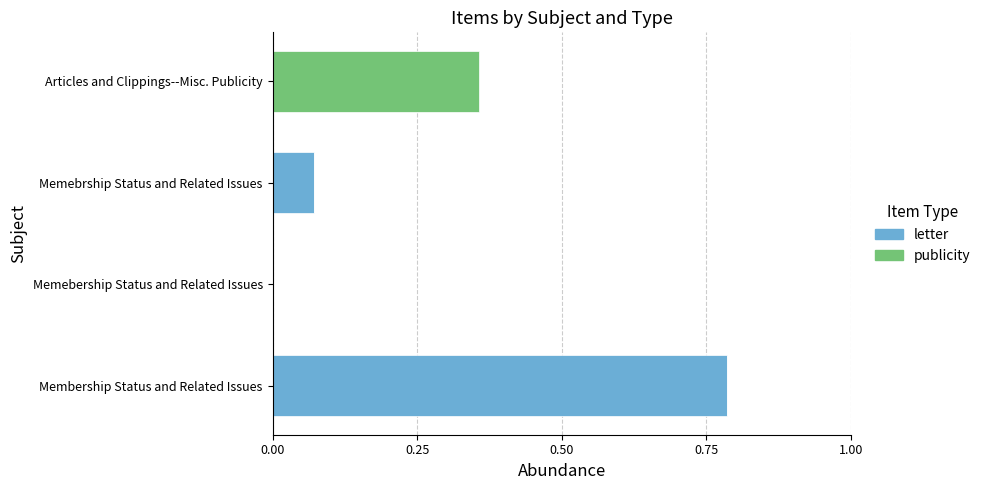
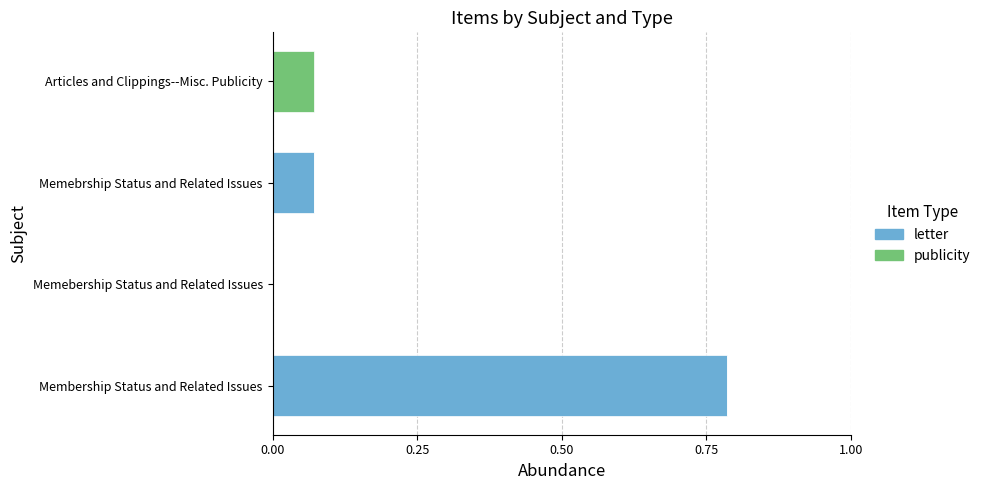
publicity, Articles and Clippings--Misc. Publicity: 0.36 -> 0.07
